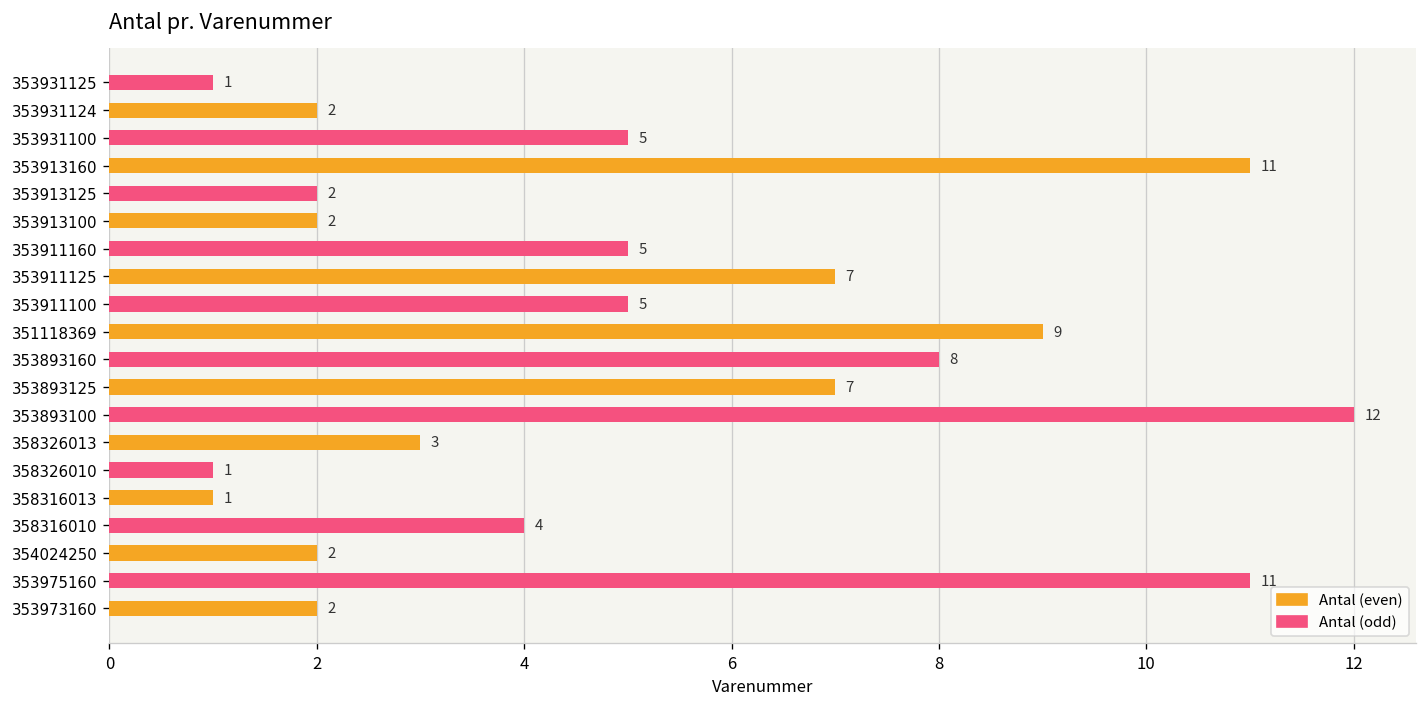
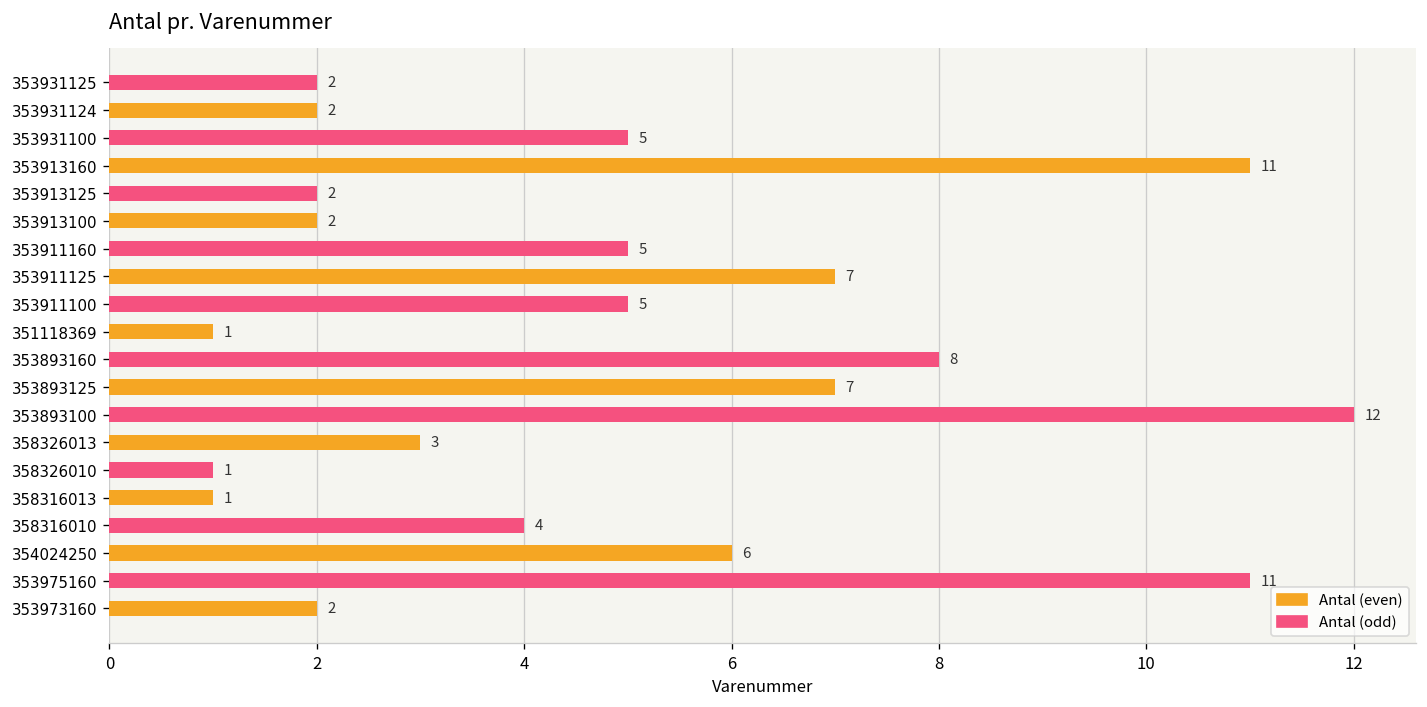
353931125: 1 -> 2
351118369: 9 -> 1
354024250: 2 -> 6
